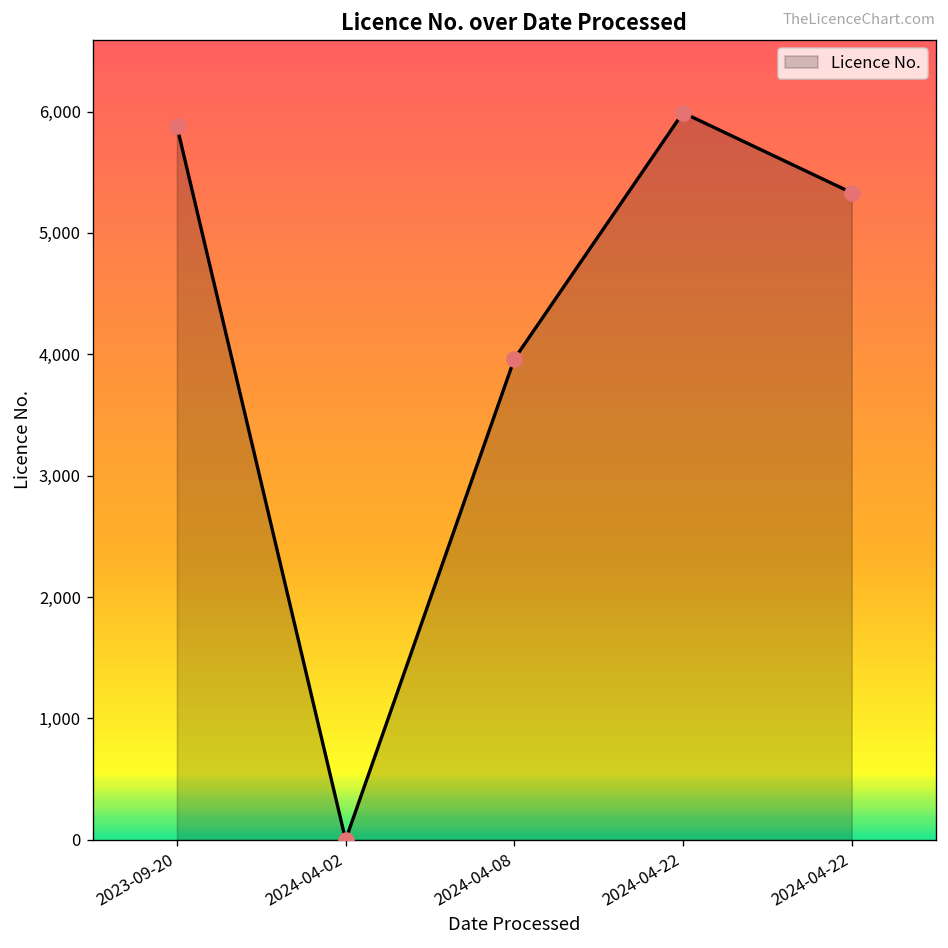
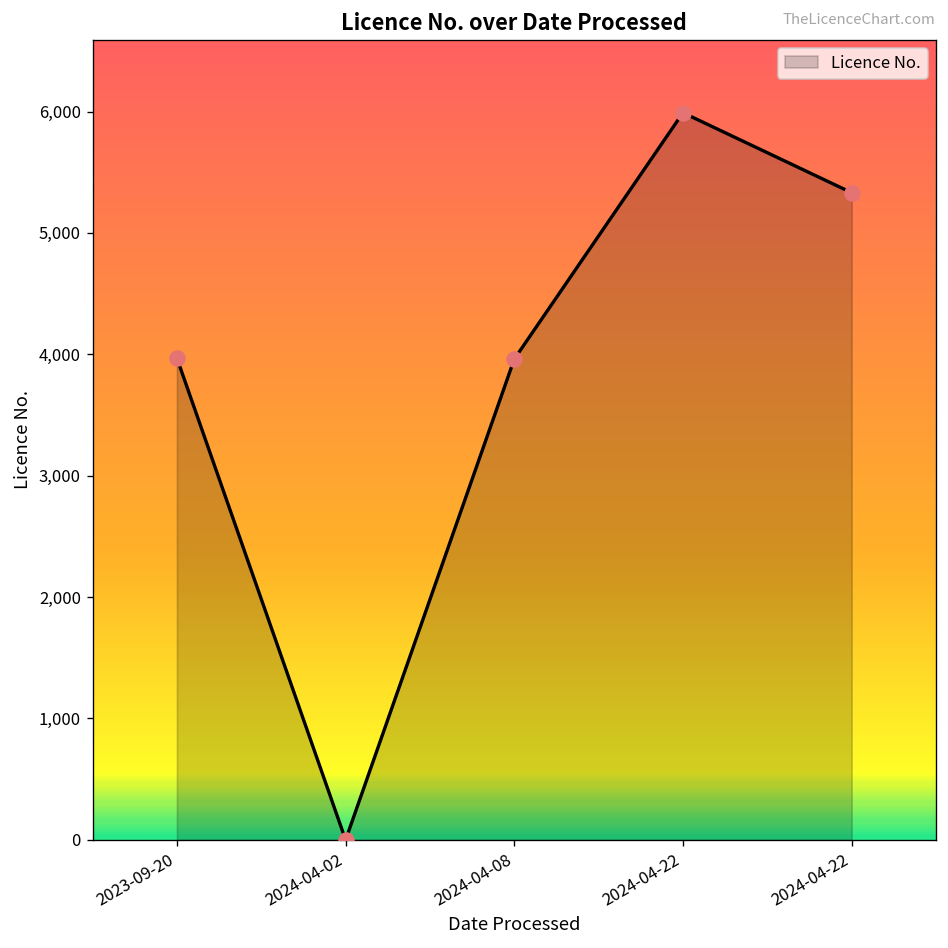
2023-09-20: 5,880 -> 3,970
